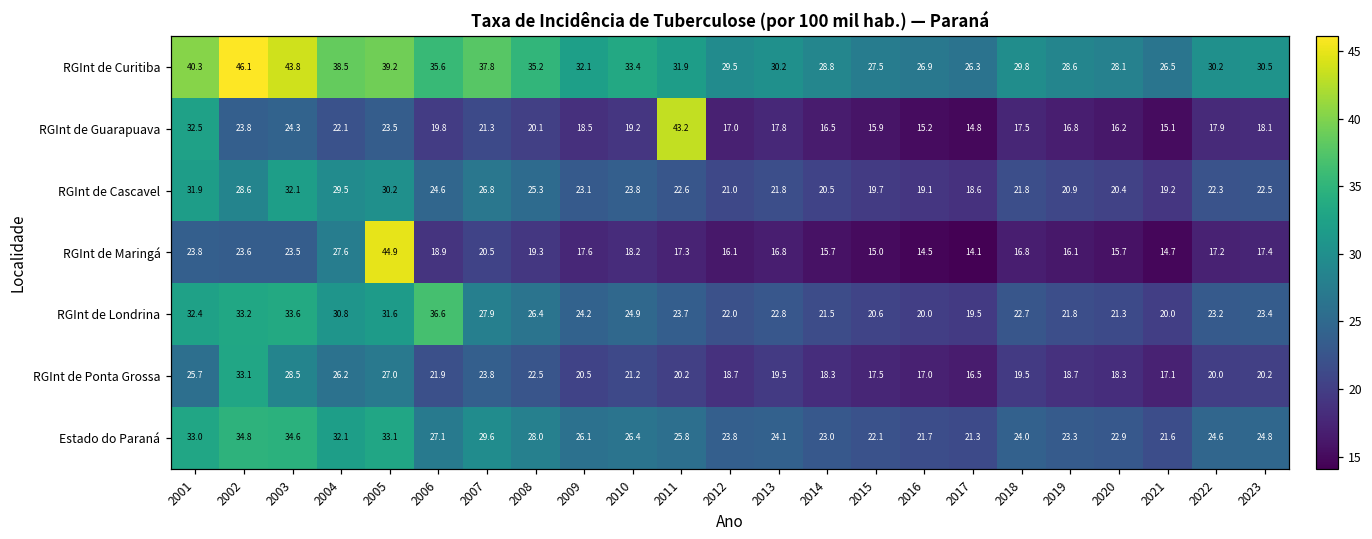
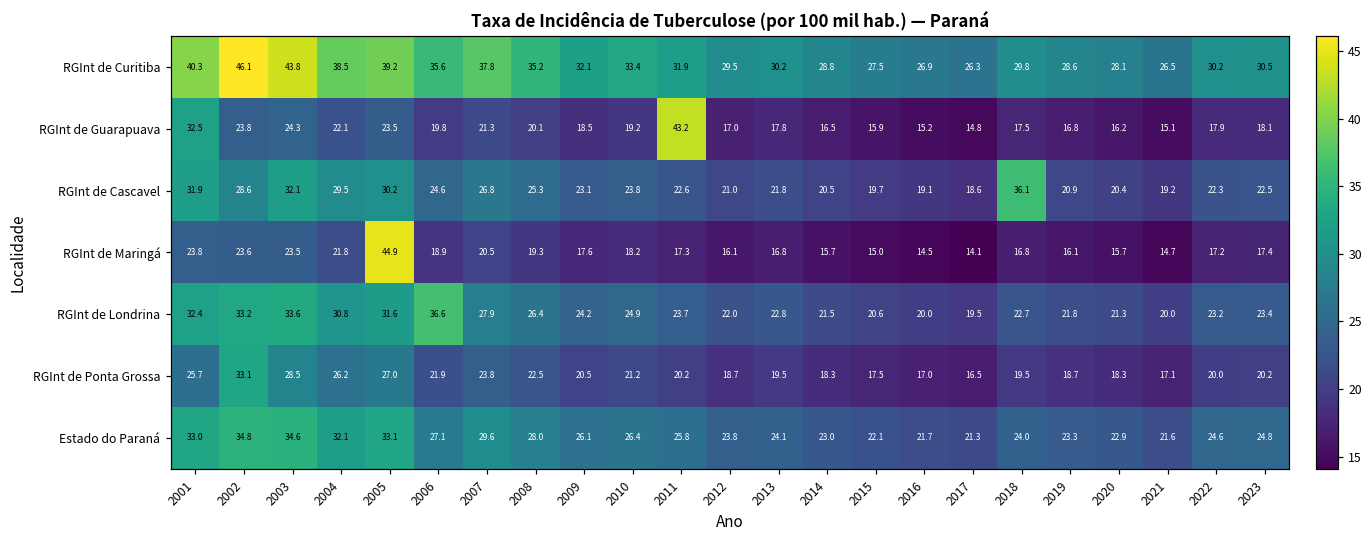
RGInt de Cascavel, 2018: 21.8 -> 36.1
RGInt de Maringá, 2004: 27.6 -> 21.8
